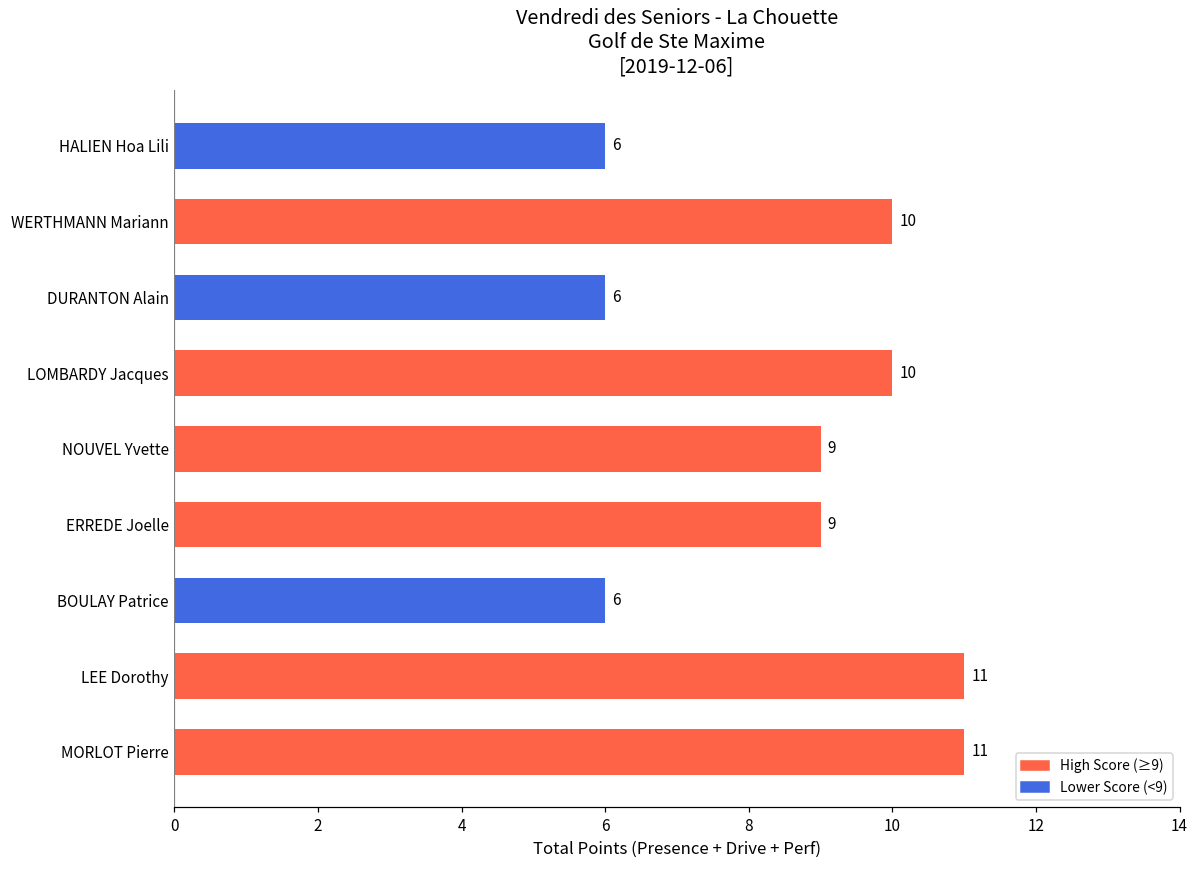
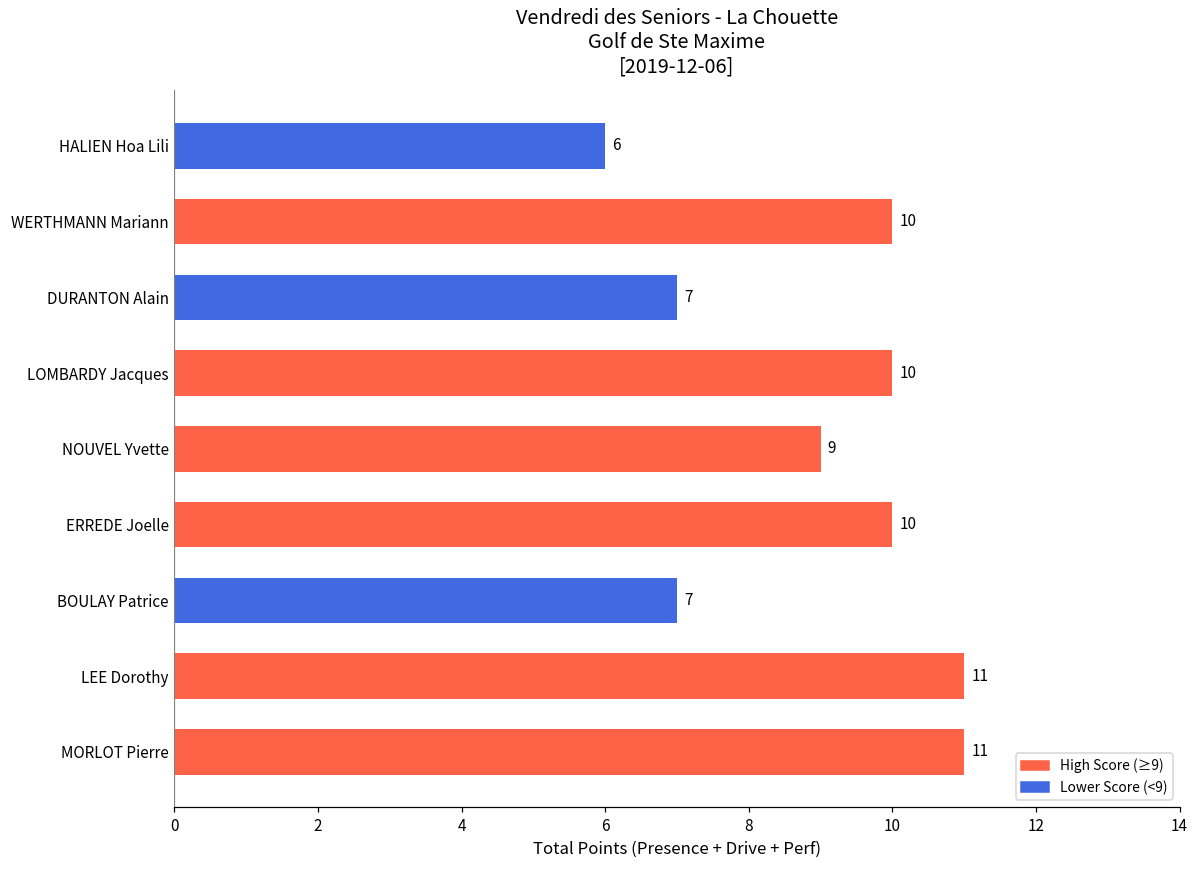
DURANTON Alain: 6 -> 7
ERREDE Joelle: 9 -> 10
BOULAY Patrice: 6 -> 7
